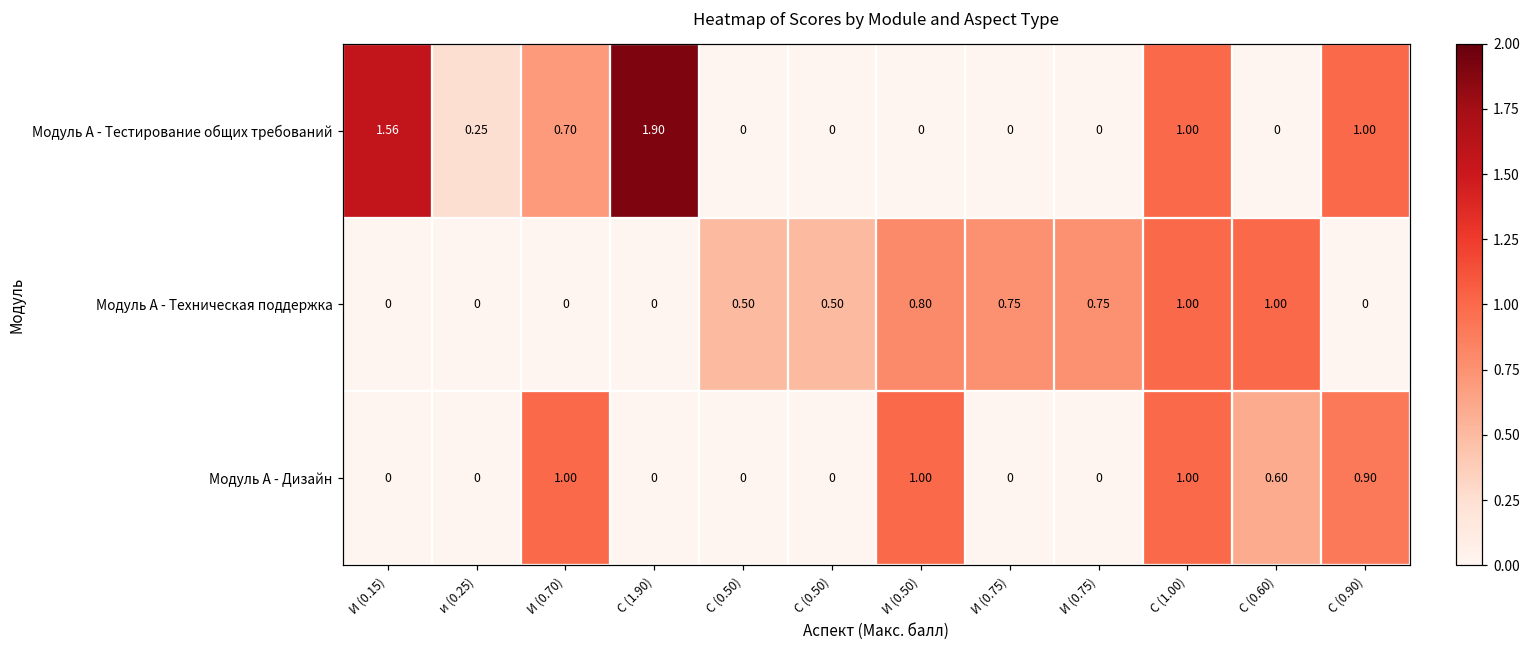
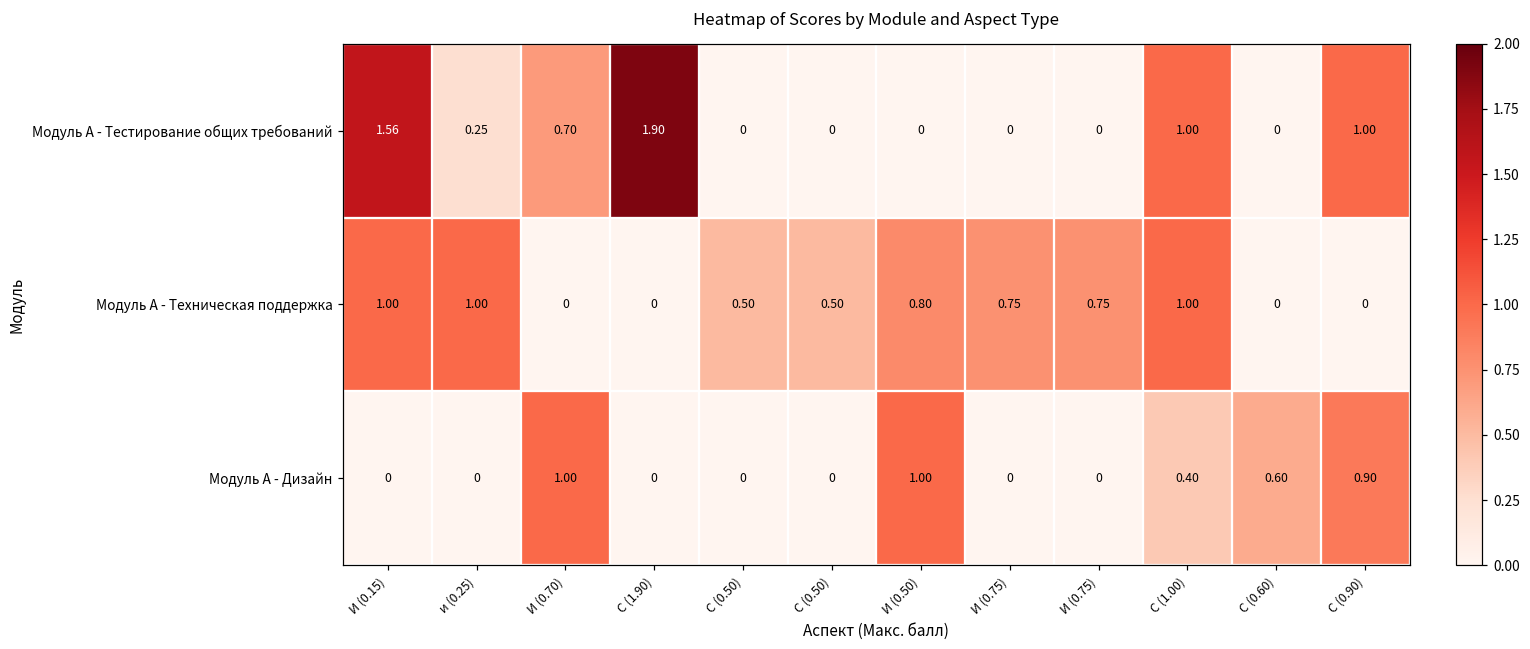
Модуль А - Техническая поддержка, И (0.15): 0 -> 1.00
Модуль А - Техническая поддержка, и (0.25): 0 -> 1.00
Модуль А - Техническая поддержка, С (0.60): 1.00 -> 0
Модуль А - Дизайн, С (1.00): 1.00 -> 0.40
